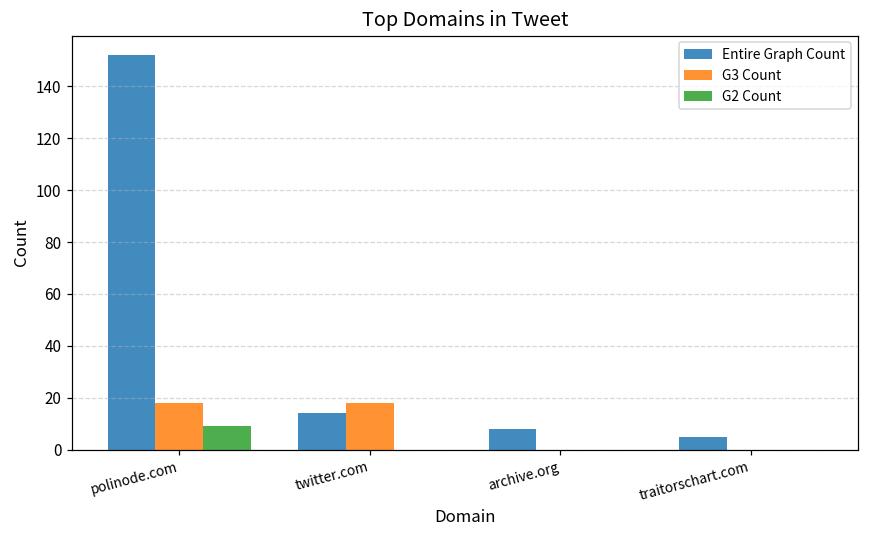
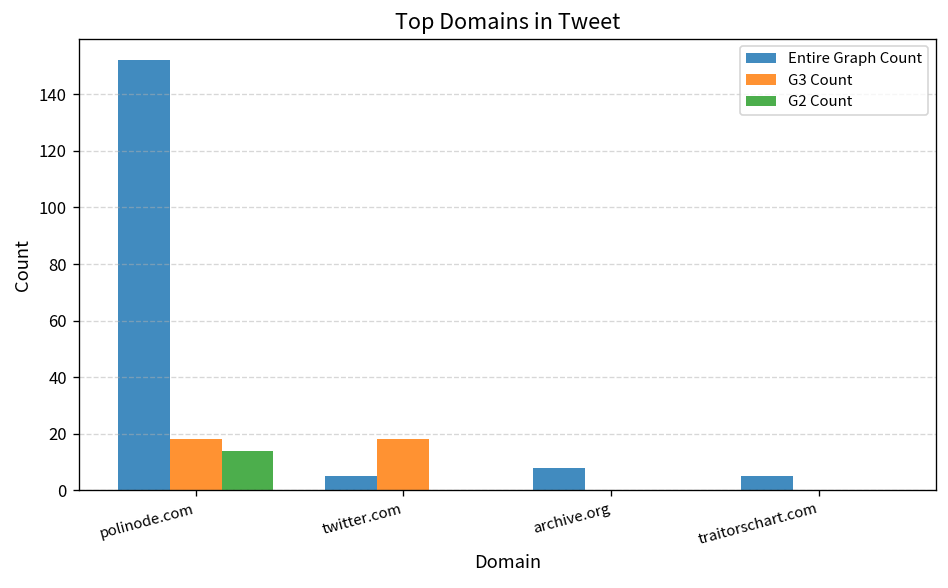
G2 Count, polinode.com: 9 -> 14
Entire Graph Count, twitter.com: 14 -> 5
